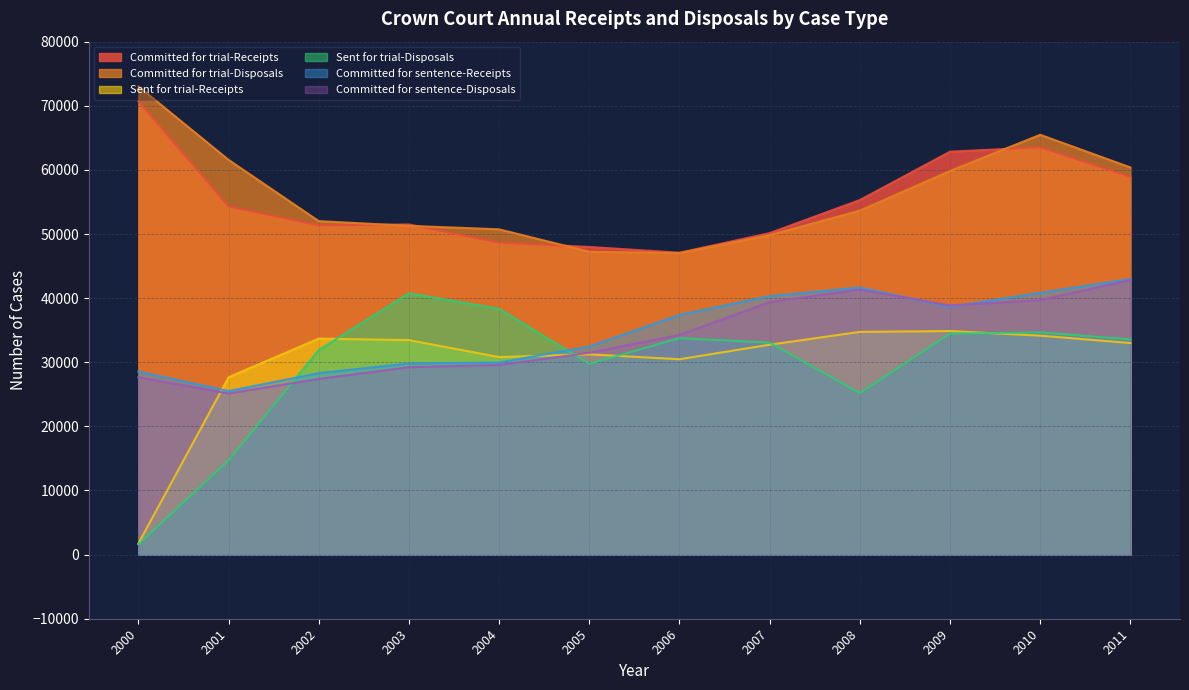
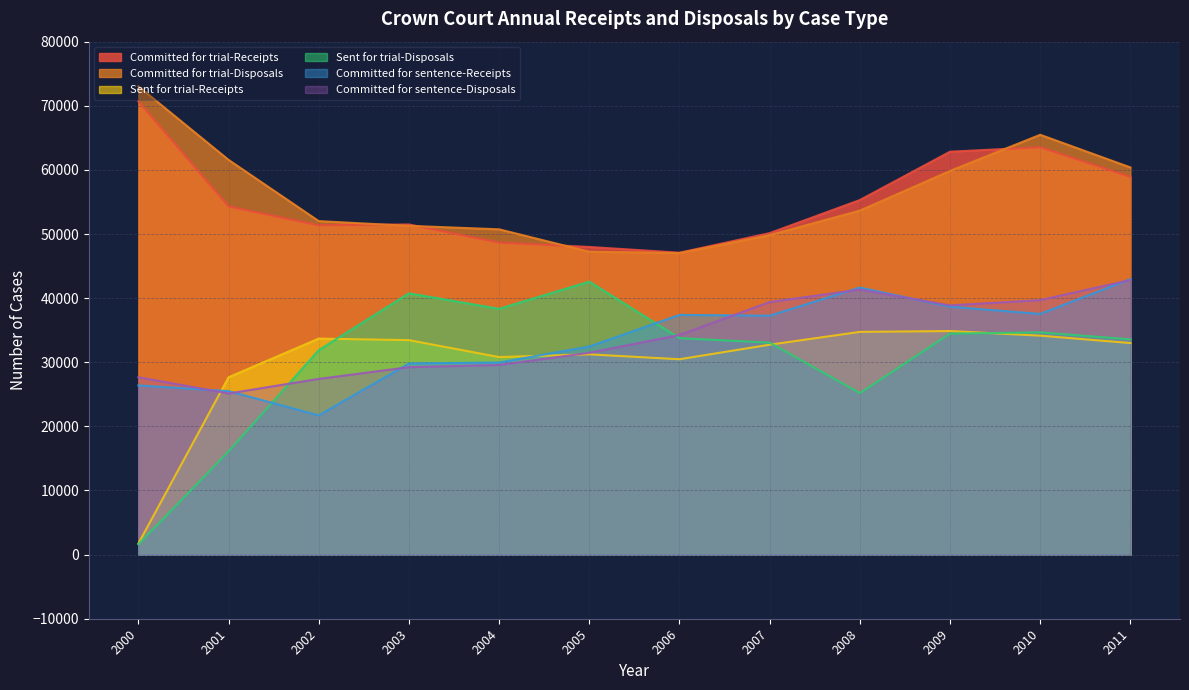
Committed for sentence-Receipts, 2000: 29000 -> 26000
Sent for trial-Disposals, 2001: 15000 -> 16000
Committed for sentence-Receipts, 2002: 28000 -> 22000
Sent for trial-Disposals, 2005: 30000 -> 43000
Committed for sentence-Receipts, 2007: 40000 -> 37000
Committed for sentence-Receipts, 2010: 41000 -> 38000
